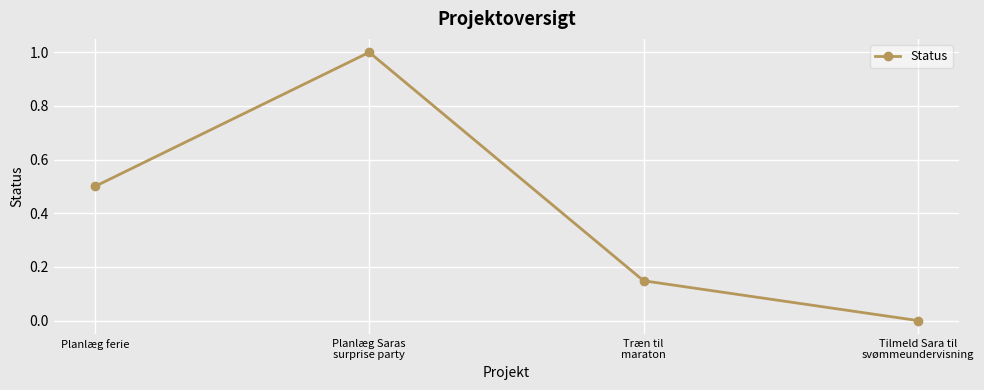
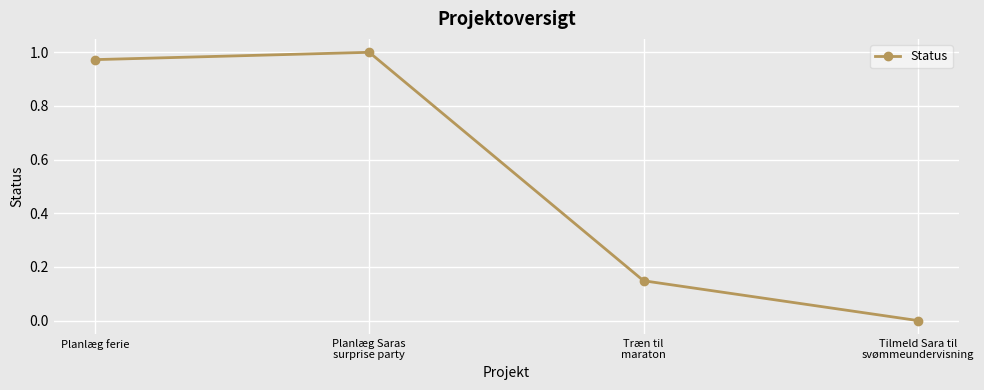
Planlæg ferie: 0.50 -> 0.97
